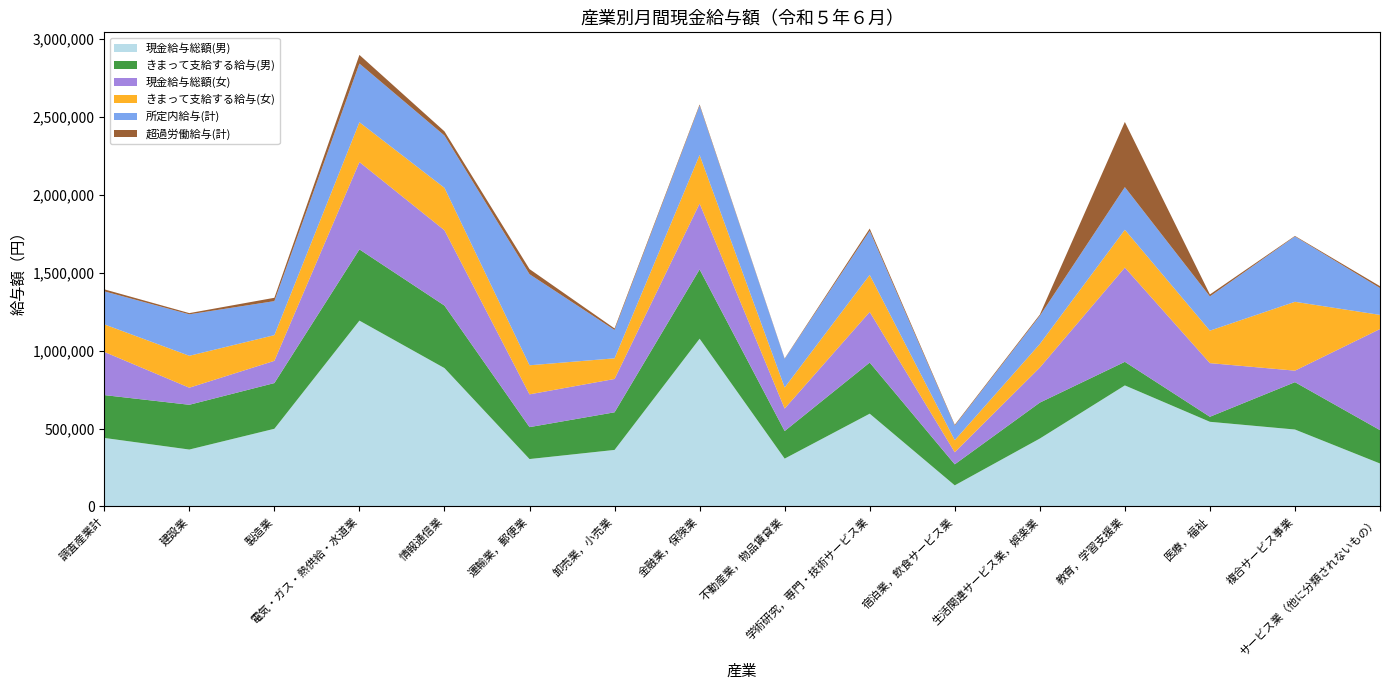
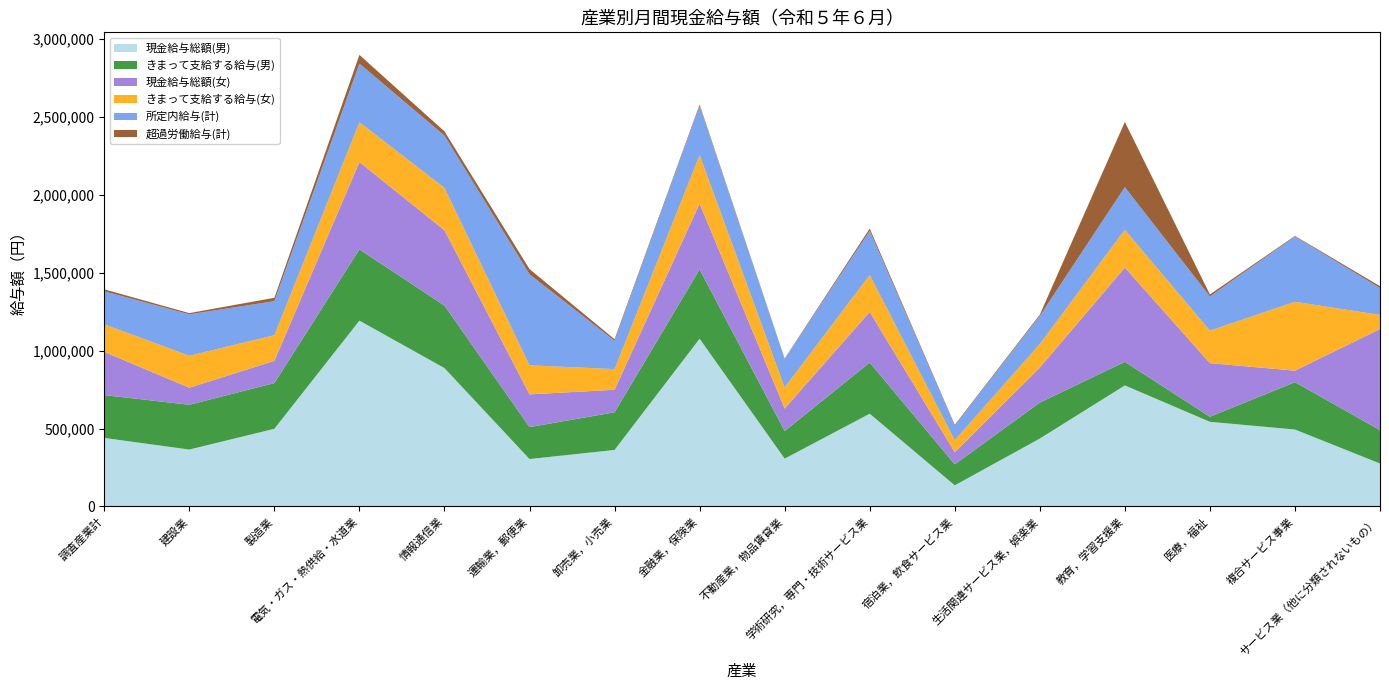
現金給与総額(女), 卸売業，小売業: 210,000 -> 140,000
